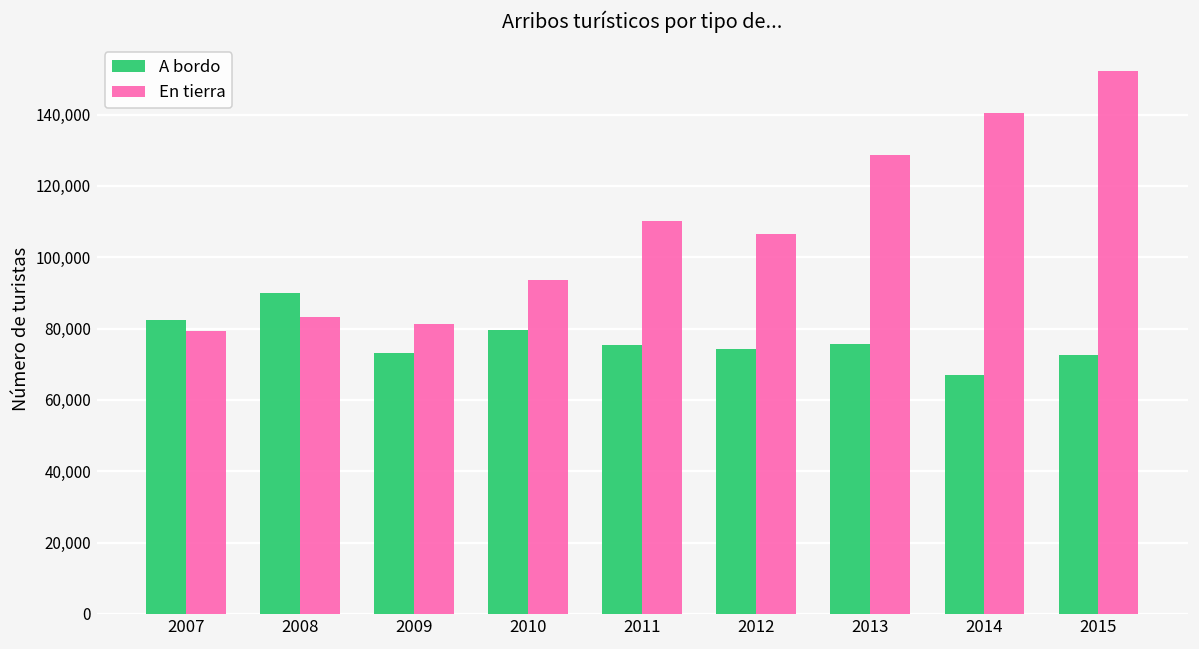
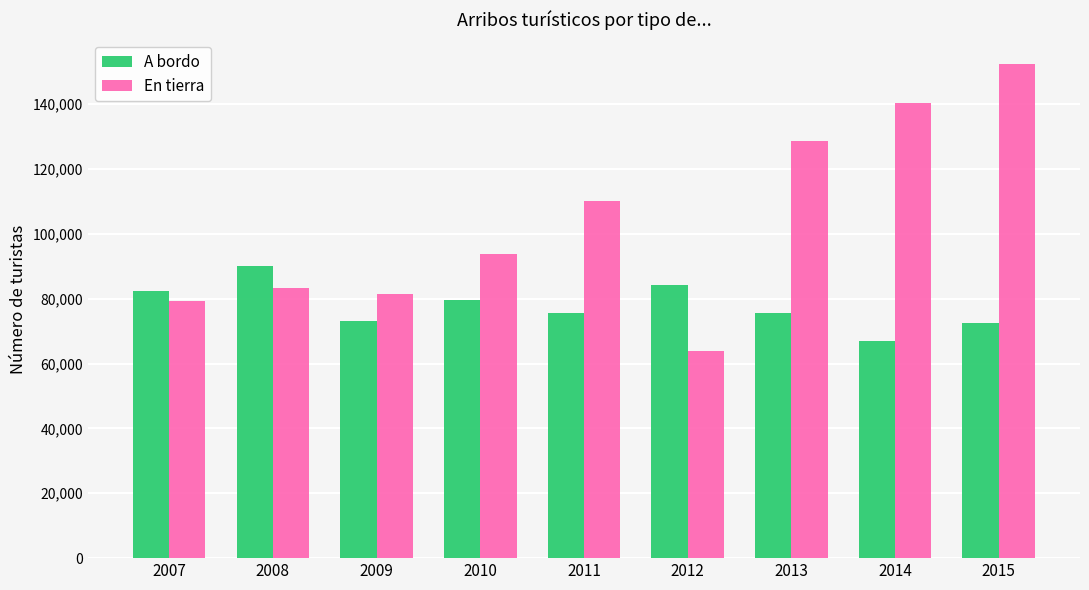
A bordo, 2012: 74,000 -> 84,000
En tierra, 2012: 107,000 -> 64,000
